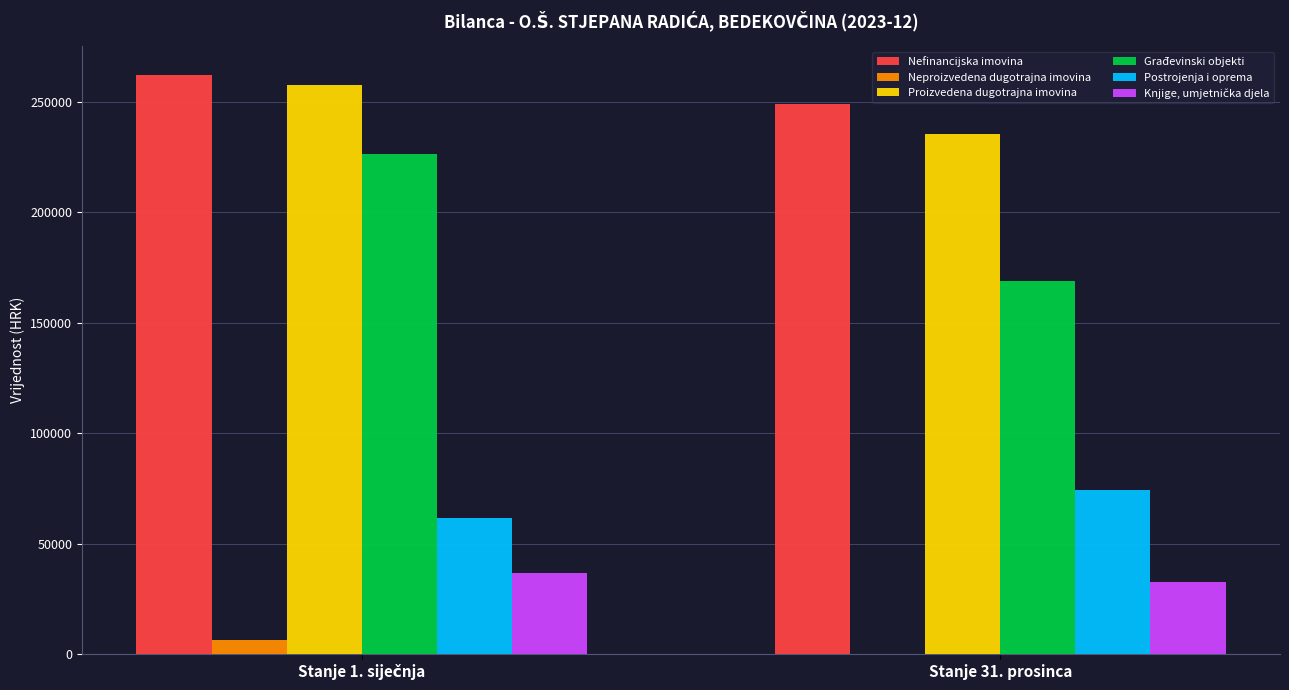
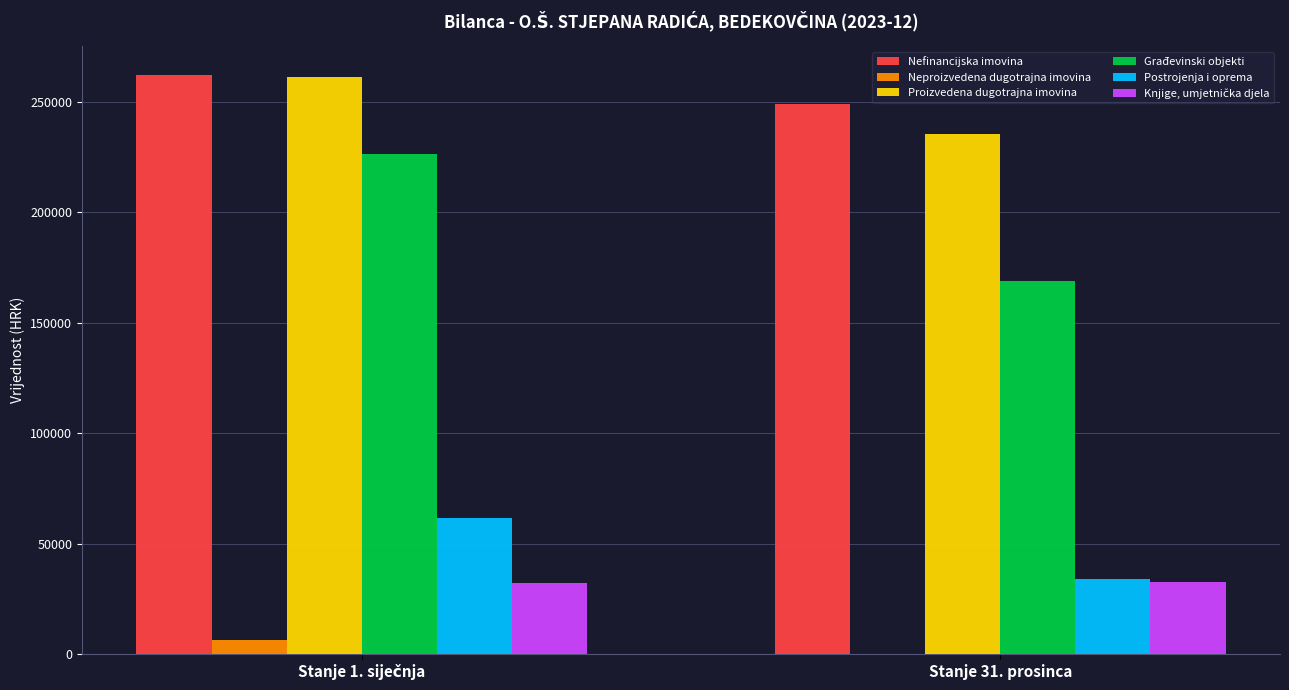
Proizvedena dugotrajna imovina, Stanje 1. siječnja: 258000 -> 262000
Knjige, umjetnička djela, Stanje 1. siječnja: 37000 -> 32000
Postrojenja i oprema, Stanje 31. prosinca: 74000 -> 34000
